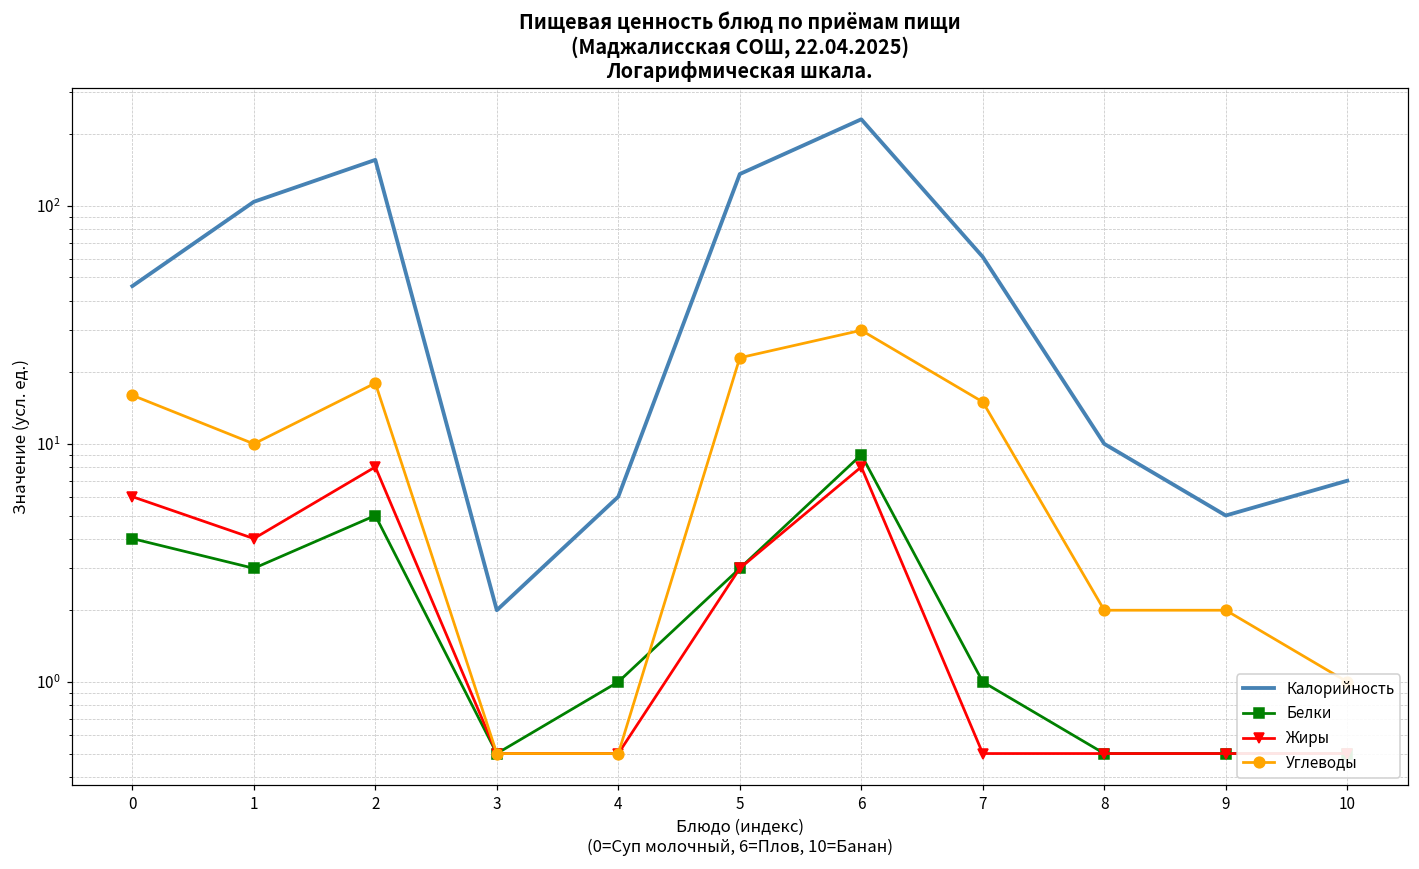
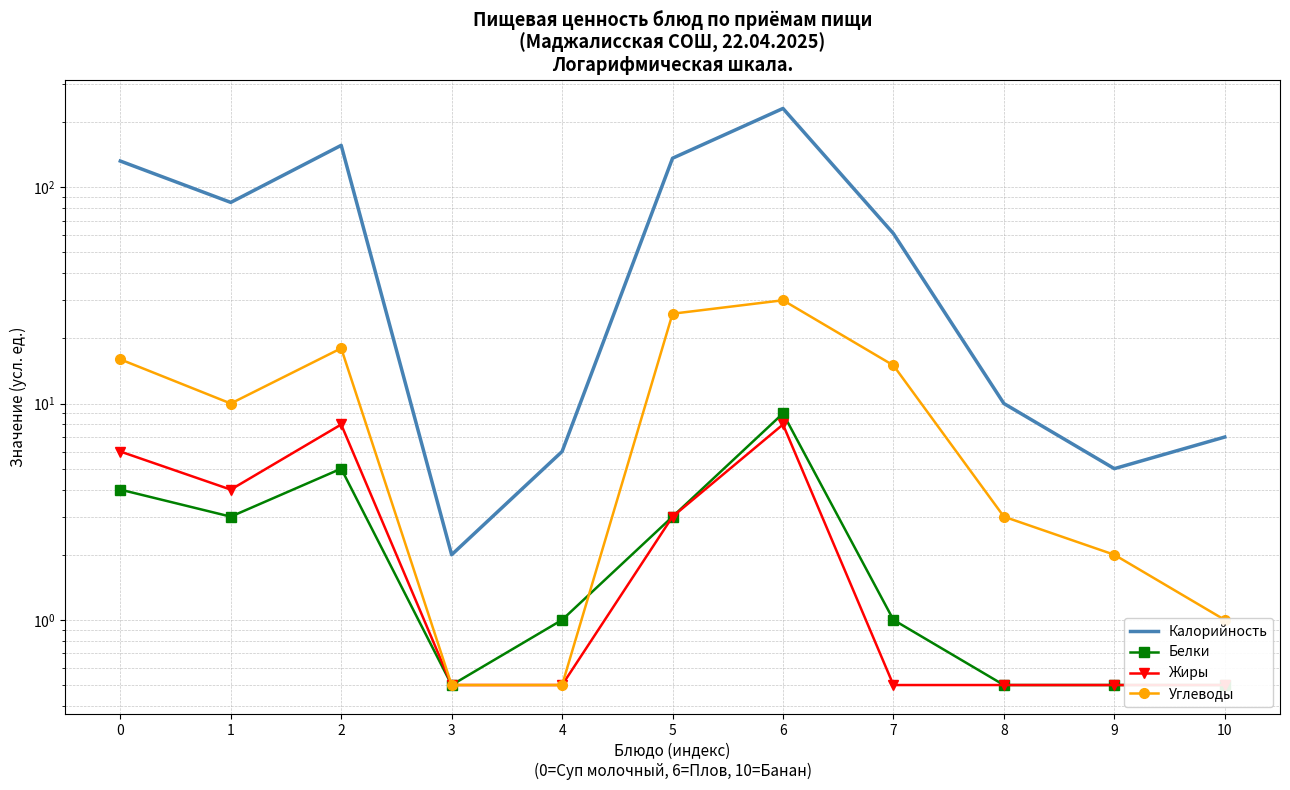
Калорийность, 0: 46 -> 130
Калорийность, 1: 100 -> 85
Углеводы, 5: 23 -> 26
Углеводы, 8: 2 -> 3
